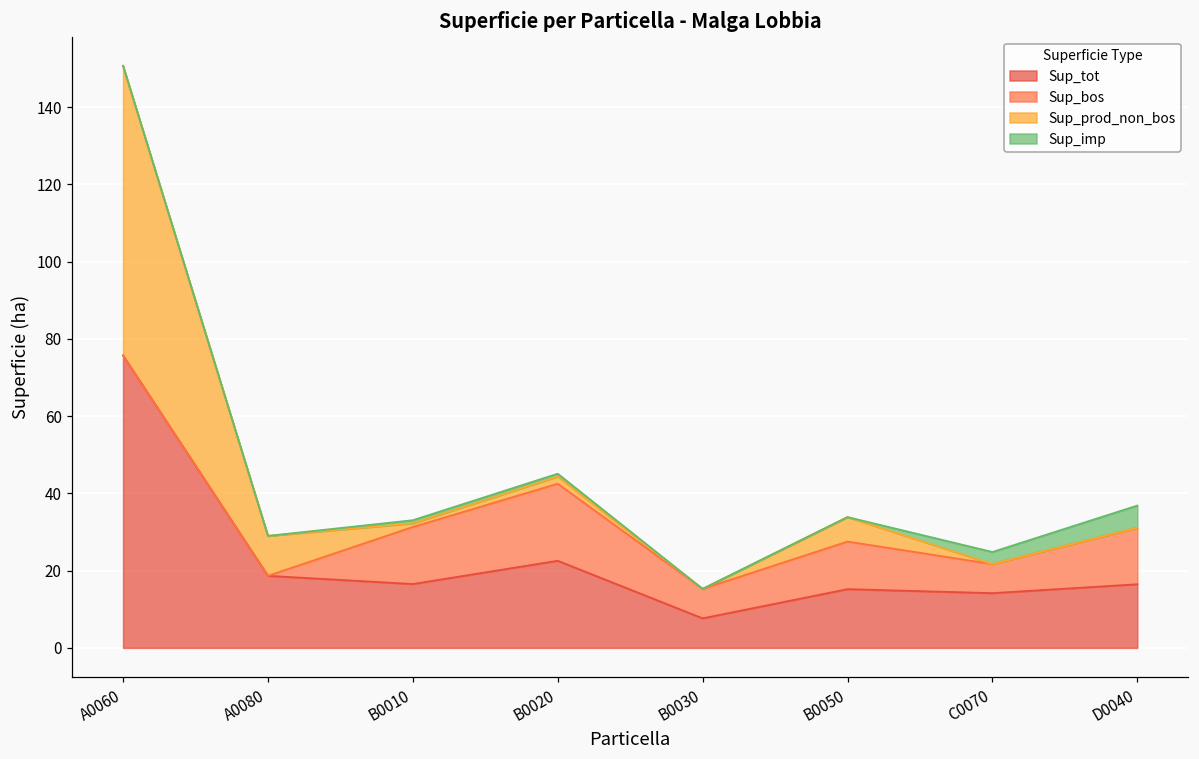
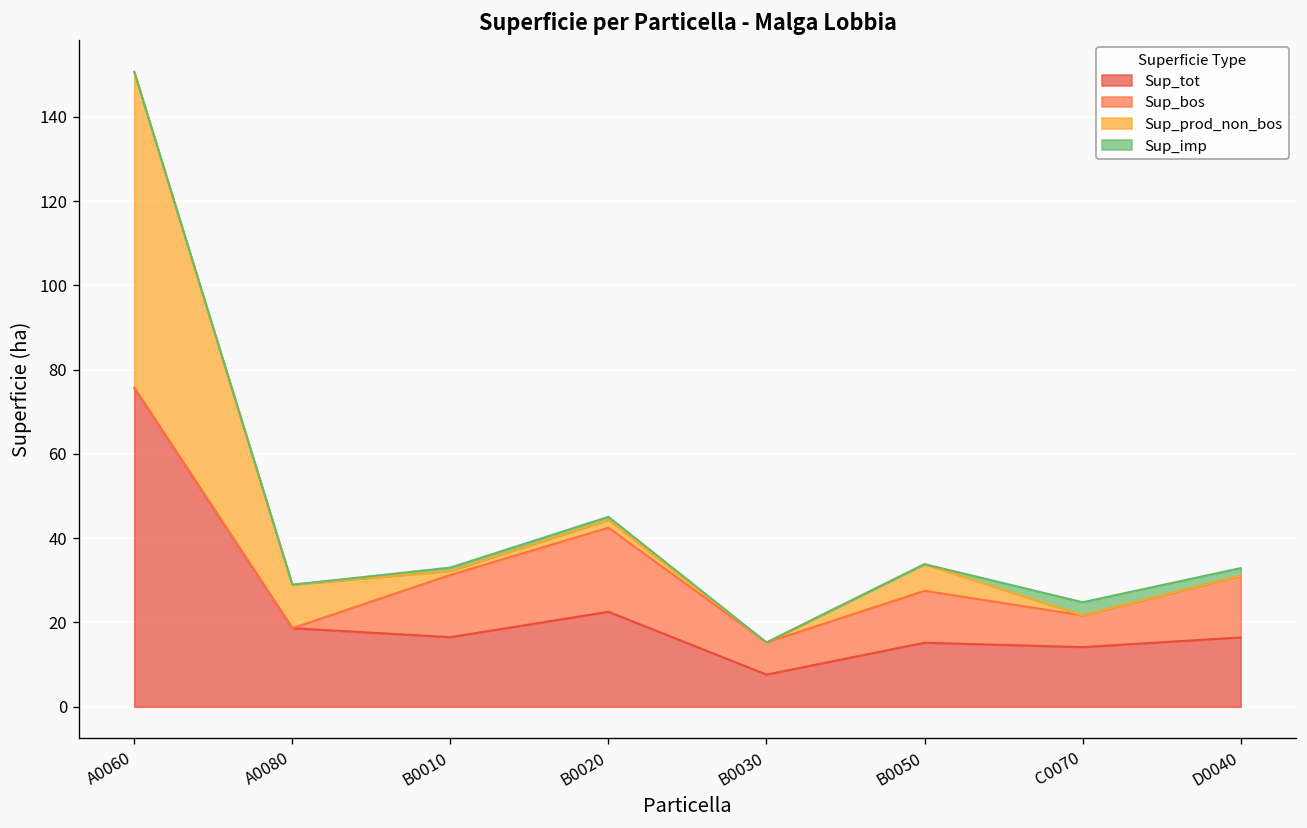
Sup_imp, D0040: 6 -> 2
